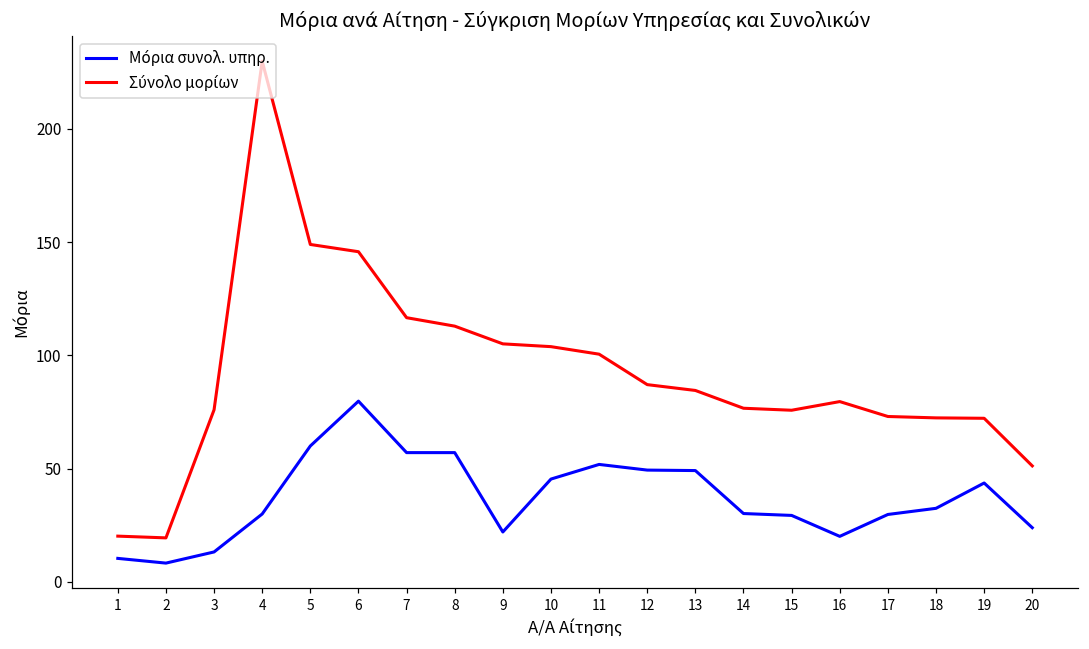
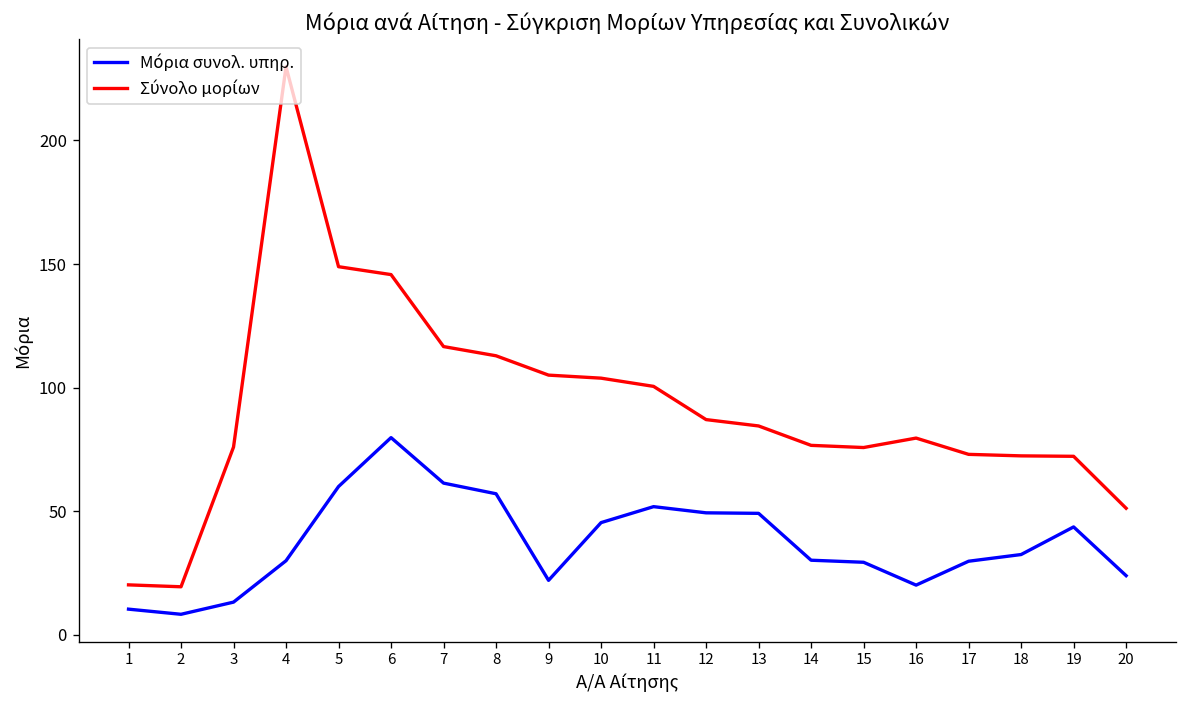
Μόρια συνολ. υπηρ., 7: 57 -> 61
